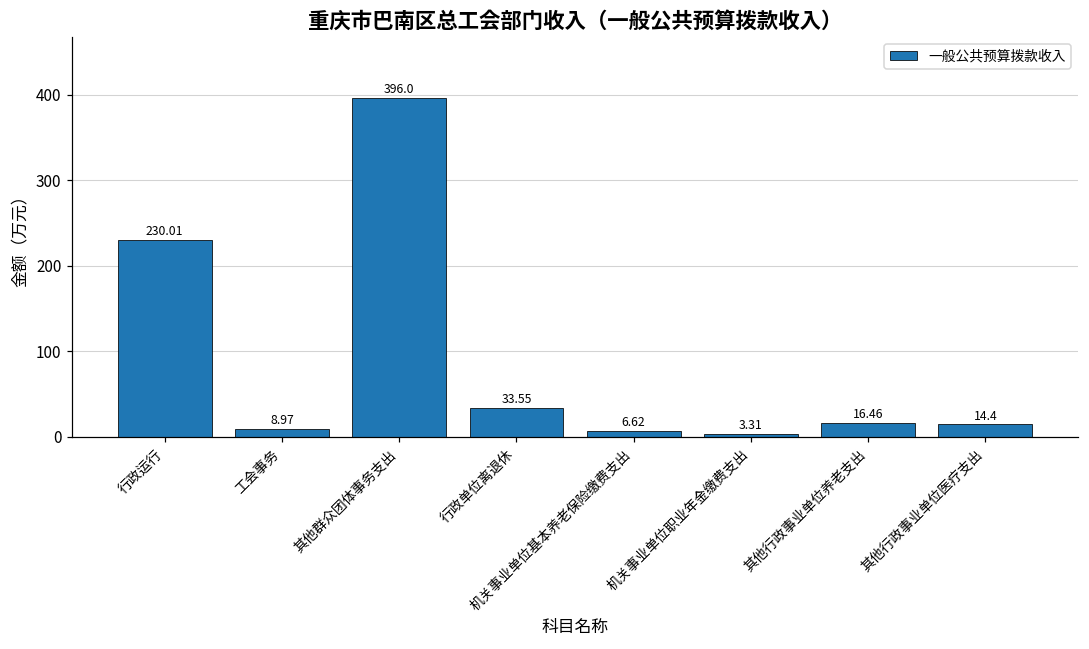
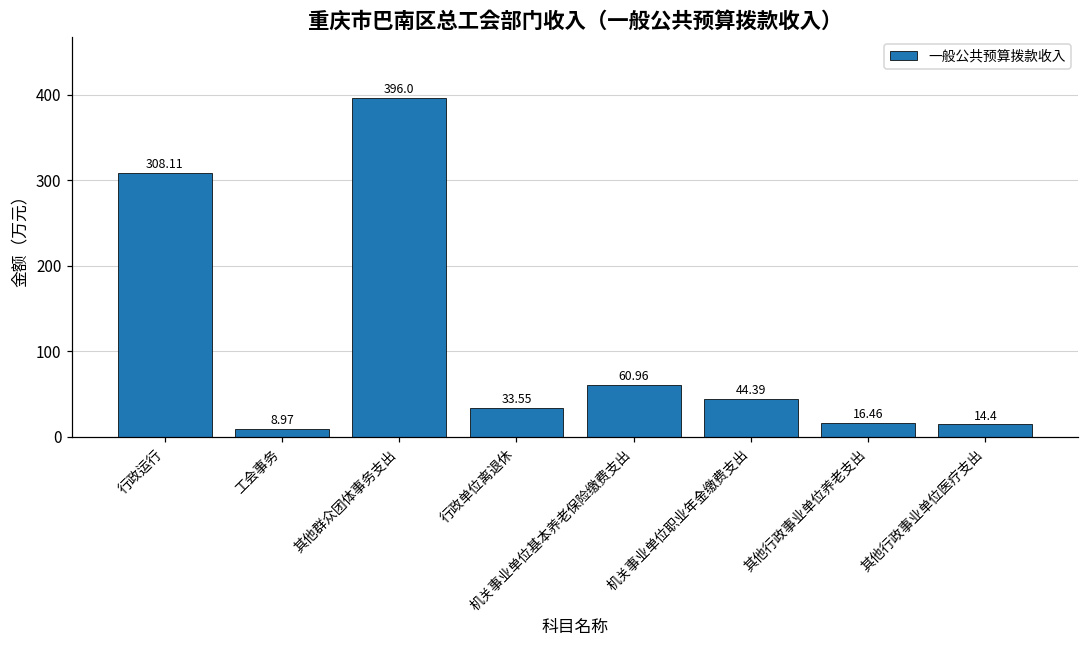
行政运行: 230.01 -> 308.11
机关事业单位基本养老保险缴费支出: 6.62 -> 60.96
机关事业单位职业年金缴费支出: 3.31 -> 44.39
